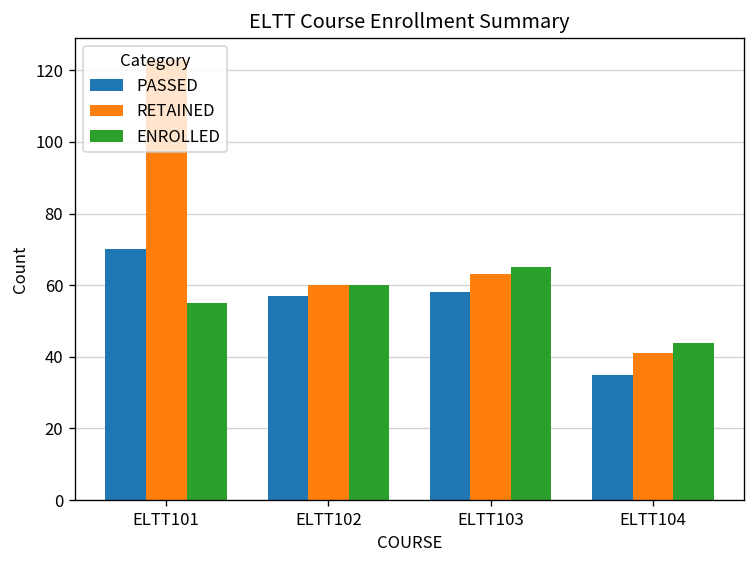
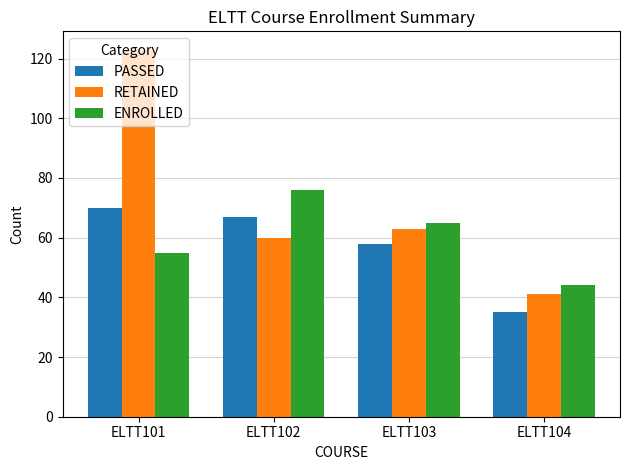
PASSED, ELTT102: 57 -> 67
ENROLLED, ELTT102: 60 -> 76
